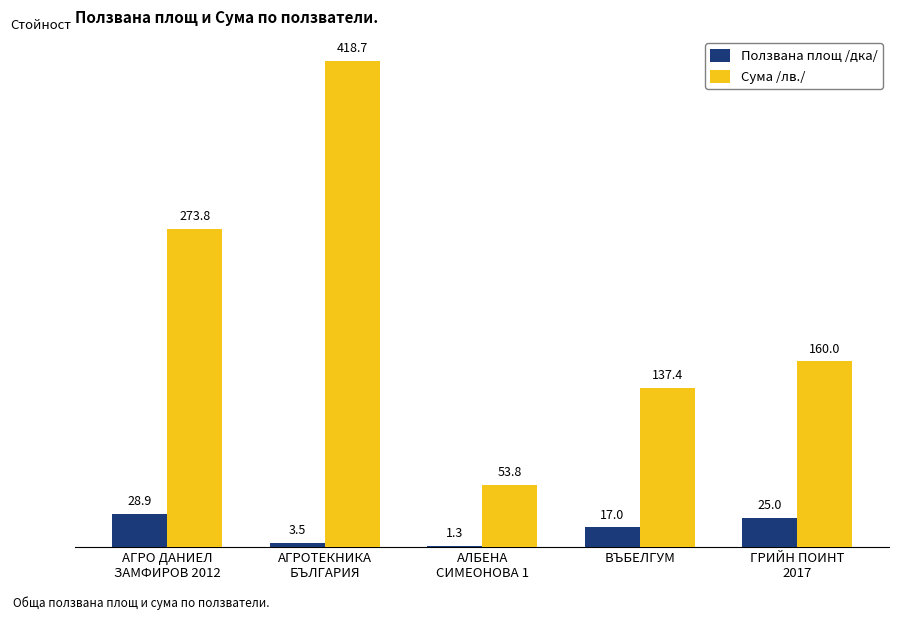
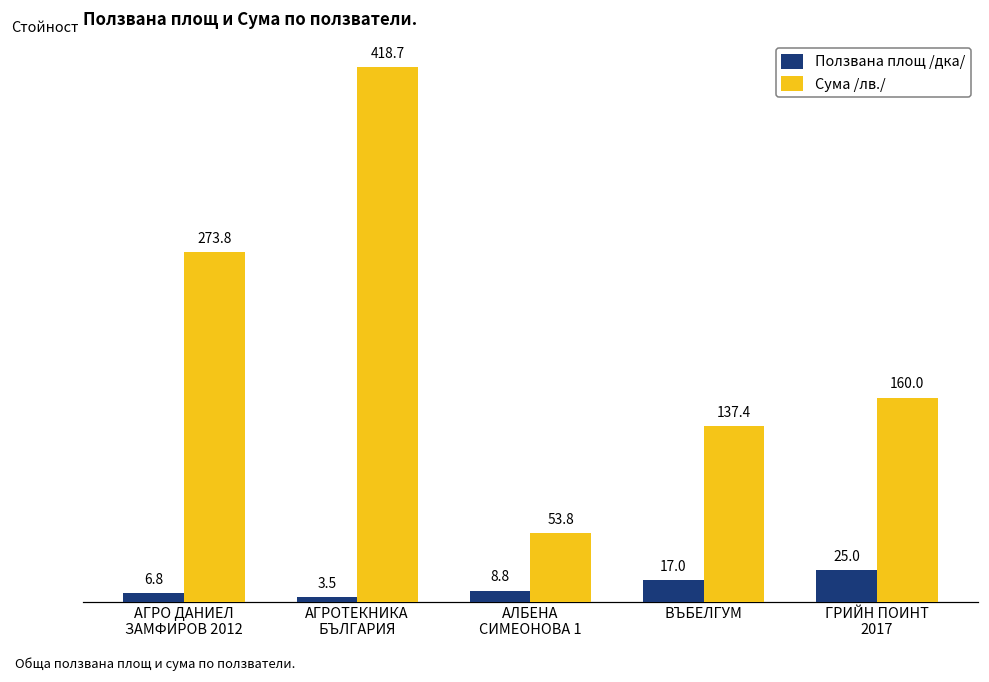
Ползвана площ /дка/, АГРО ДАНИЕЛ ЗАМФИРОВ 2012: 28.9 -> 6.8
Ползвана площ /дка/, АЛБЕНА СИМЕОНОВА 1: 1.3 -> 8.8
